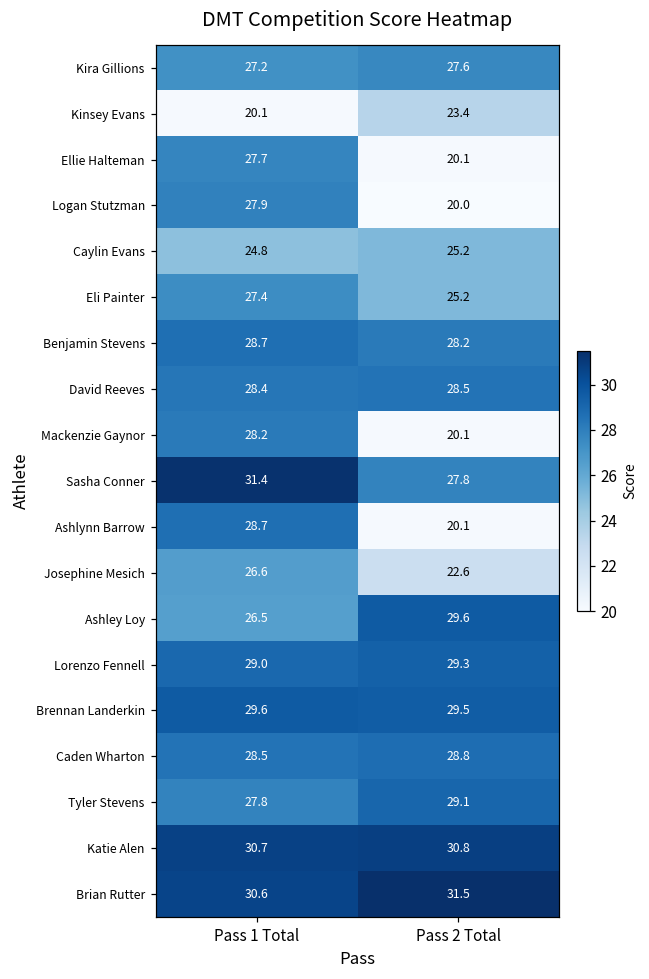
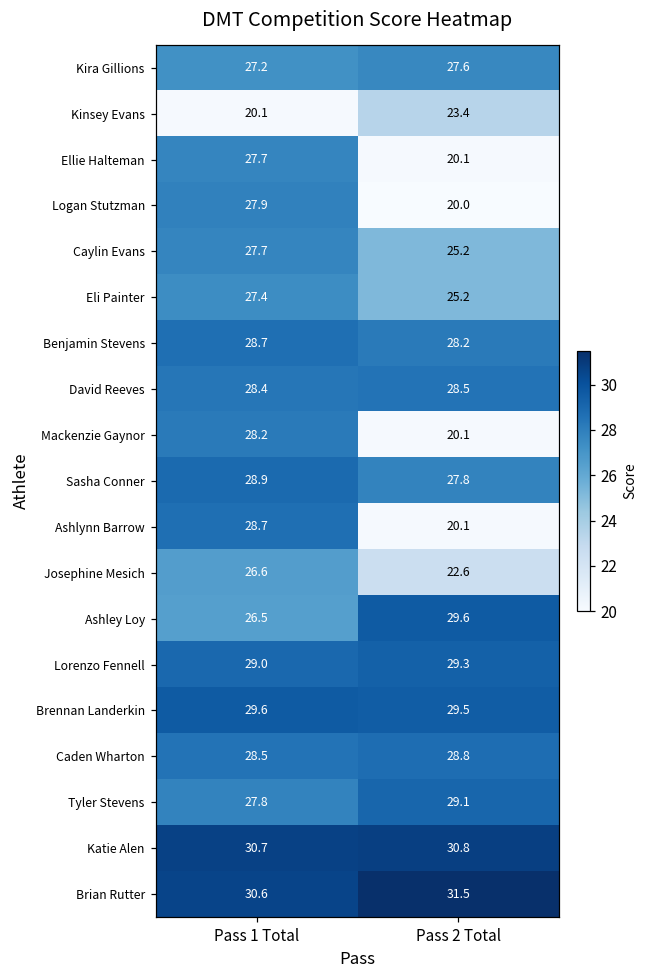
Caylin Evans, Pass 1 Total: 24.8 -> 27.7
Sasha Conner, Pass 1 Total: 31.4 -> 28.9
